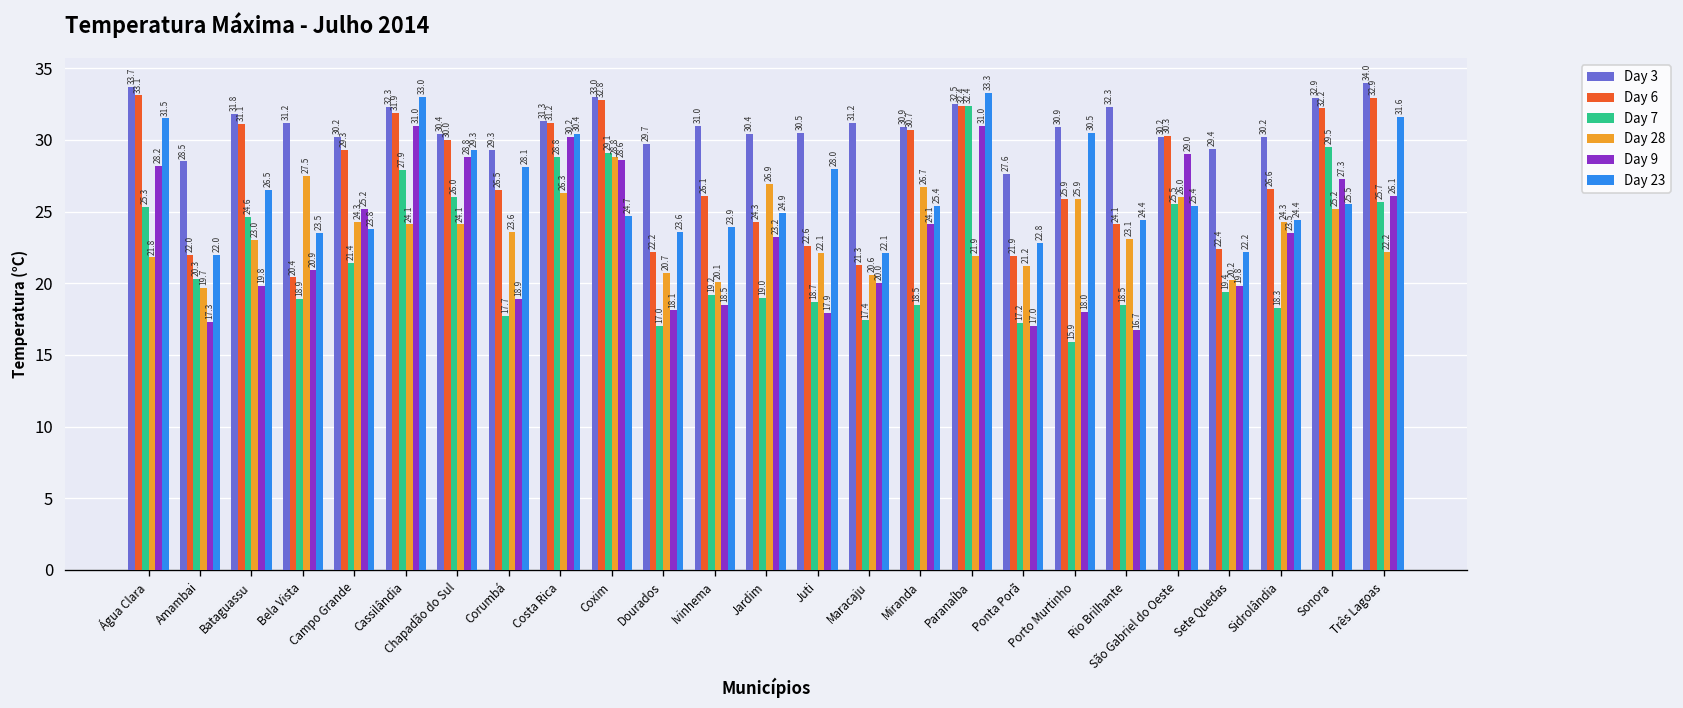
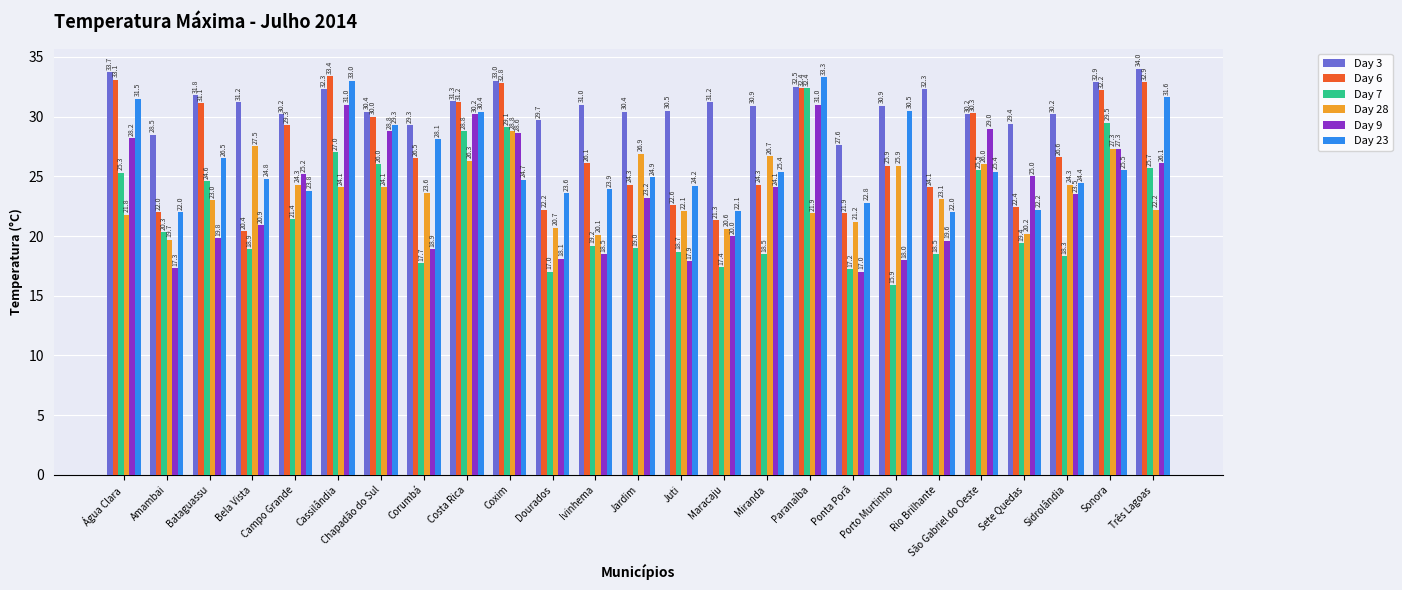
Day 23, Bela Vista: 23.5 -> 24.8
Day 6, Cassilândia: 31.9 -> 33.4
Day 7, Cassilândia: 27.9 -> 27.0
Day 23, Juti: 28.0 -> 24.2
Day 6, Miranda: 30.7 -> 24.3
Day 9, Rio Brilhante: 16.7 -> 19.6
Day 23, Rio Brilhante: 24.4 -> 22.0
Day 9, Sete Quedas: 19.8 -> 25.0
Day 28, Sonora: 25.2 -> 27.3
